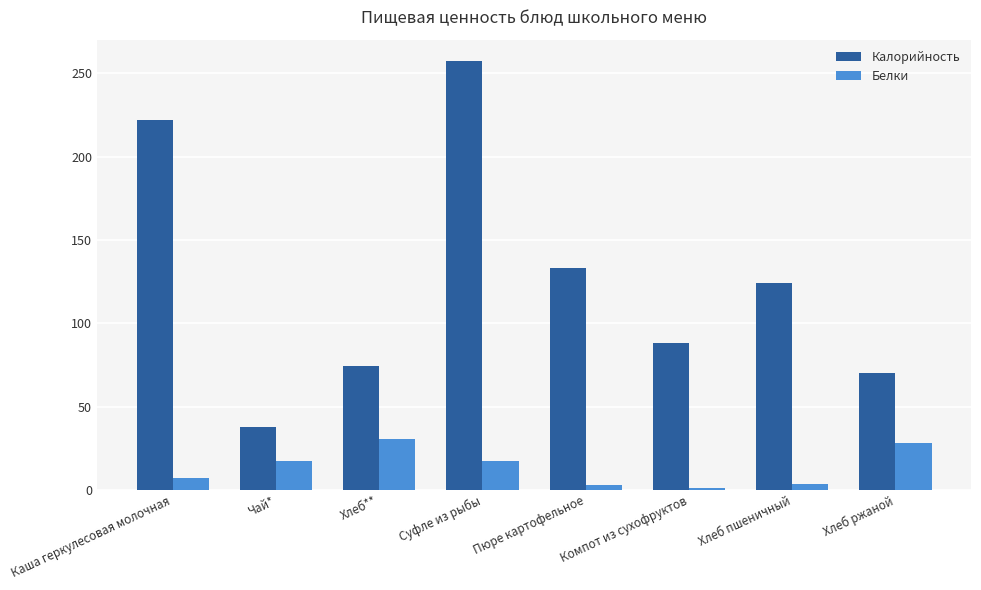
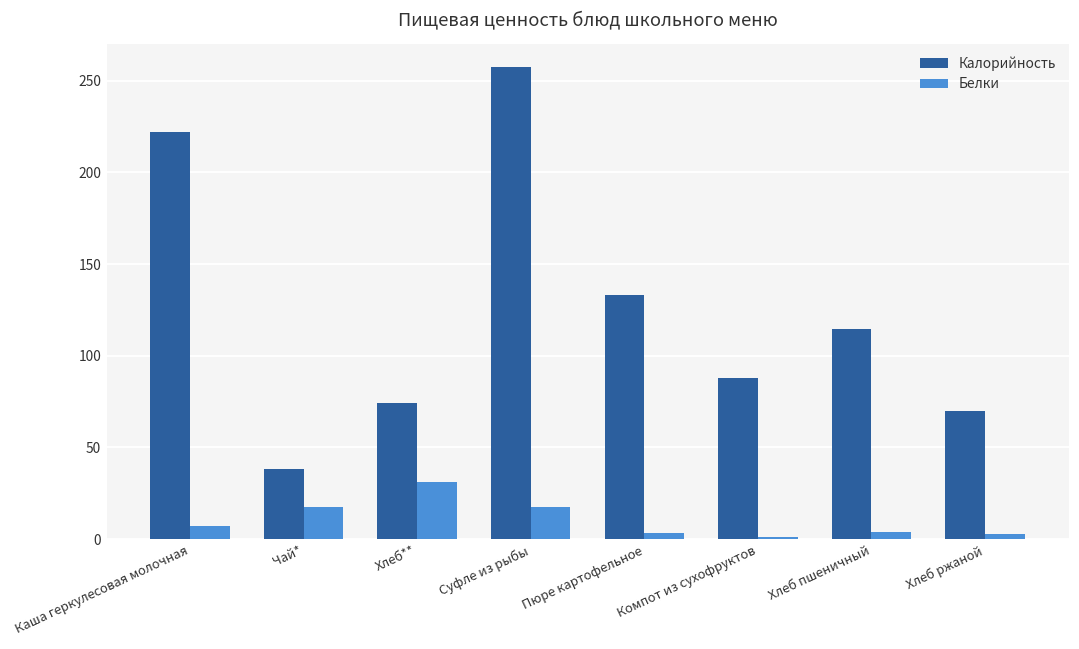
Калорийность, Хлеб пшеничный: 124 -> 115
Белки, Хлеб ржаной: 28 -> 3
